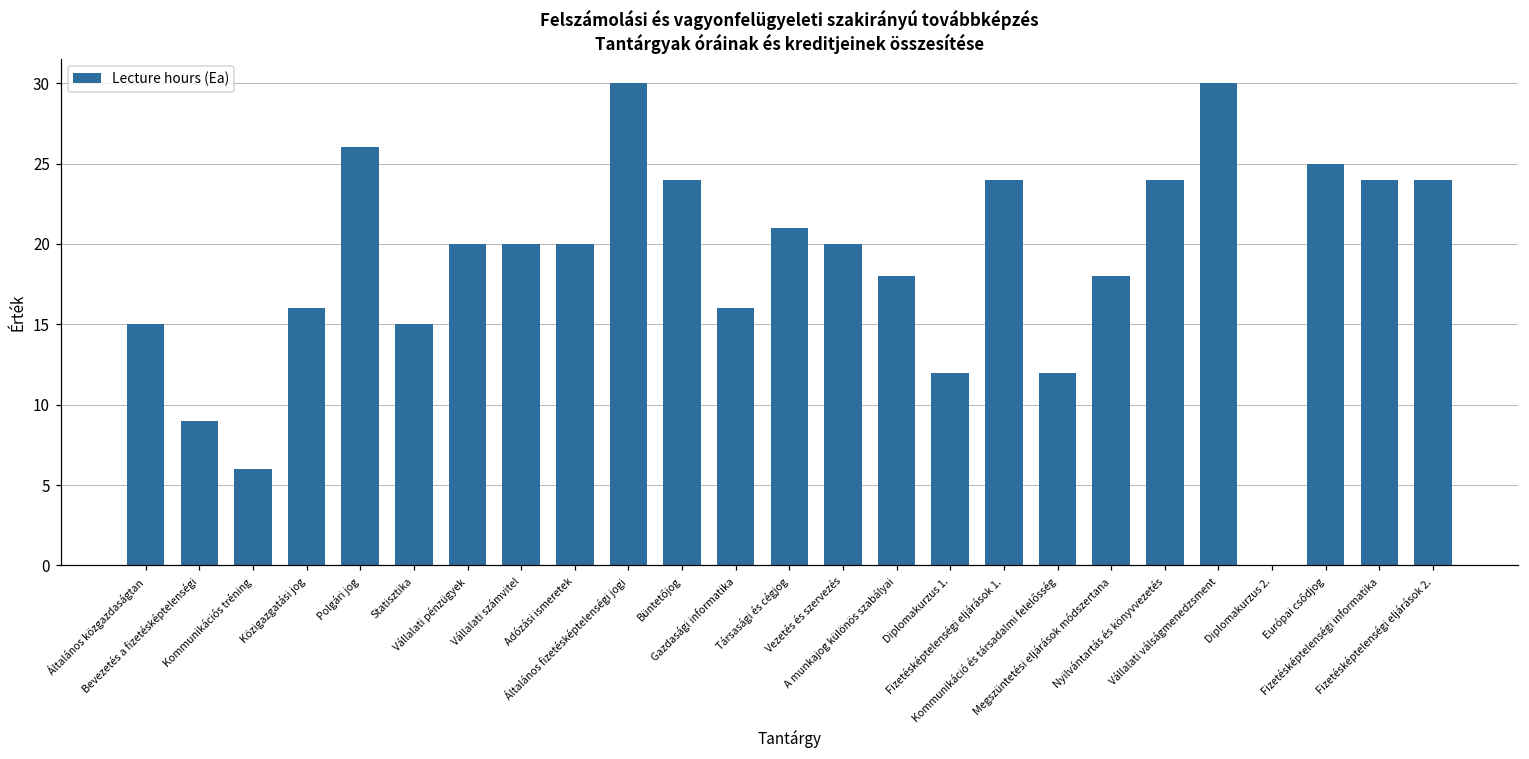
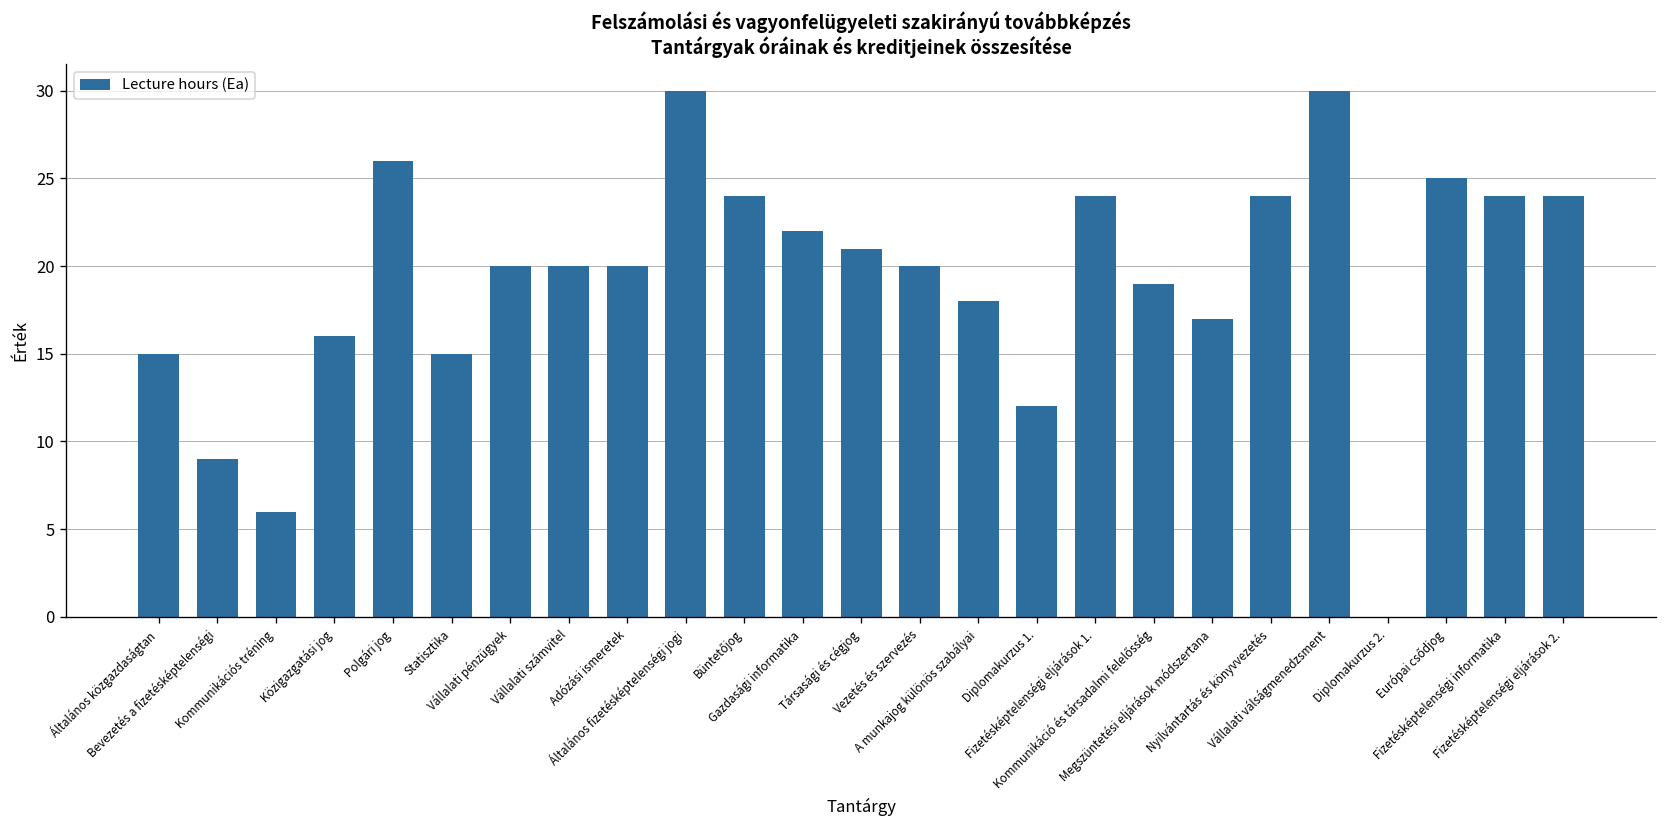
Gazdasági informatika: 16 -> 22
Kommunikáció és társadalmi felelősség: 12 -> 19
Megszüntetési eljárások módszertana: 18 -> 17
